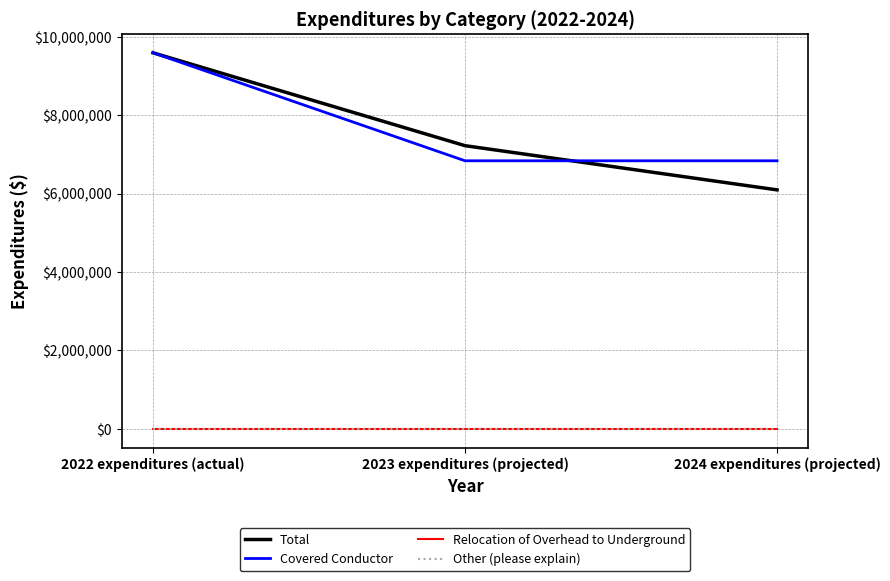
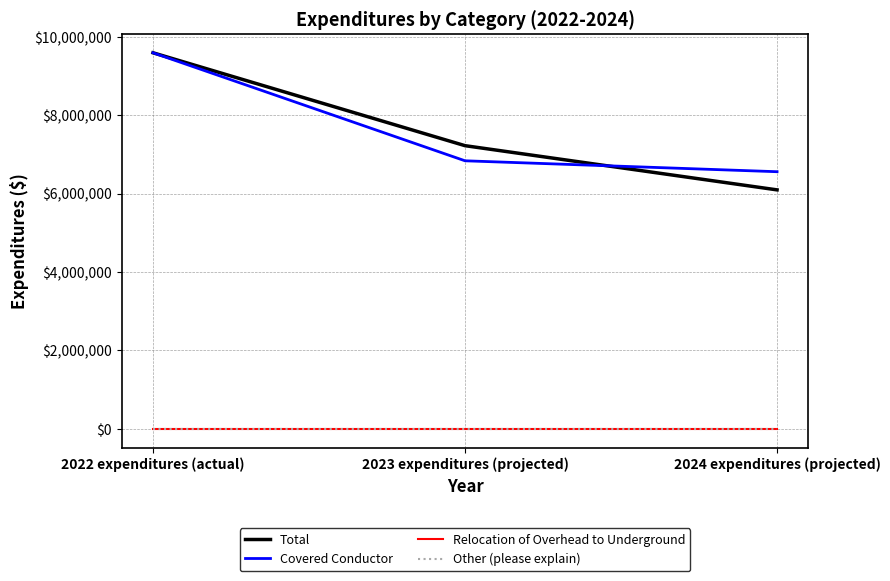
Covered Conductor, 2024 expenditures (projected): $6,800,000 -> $6,600,000
